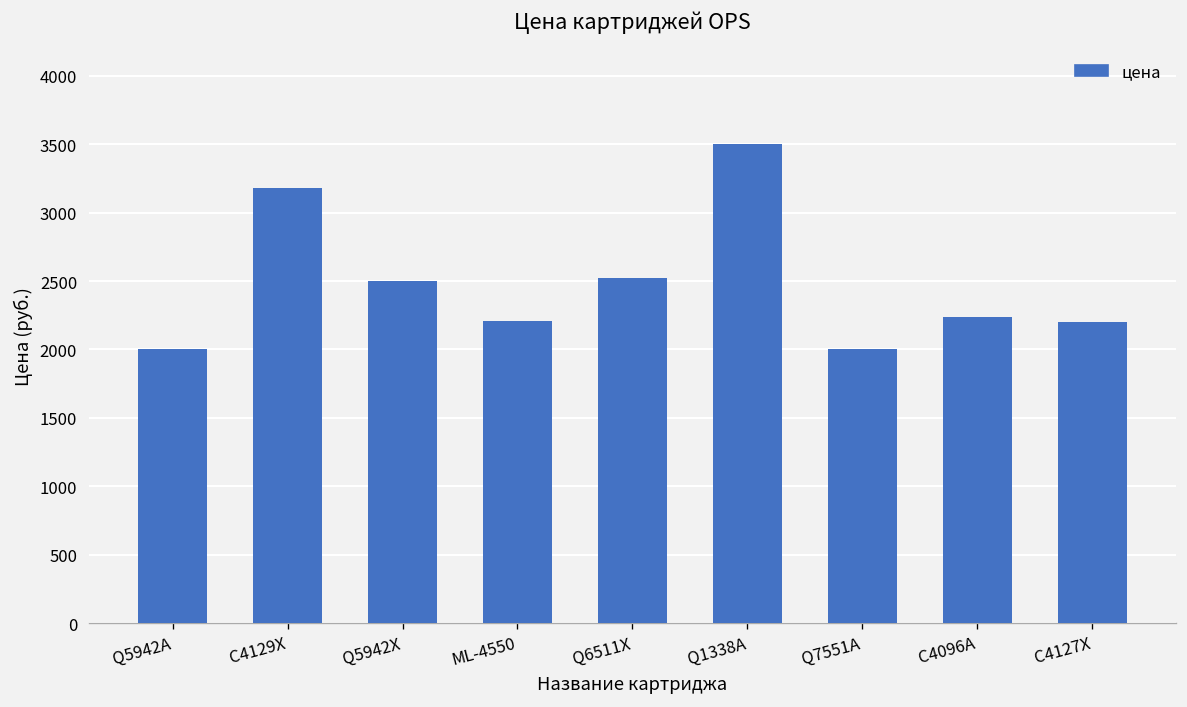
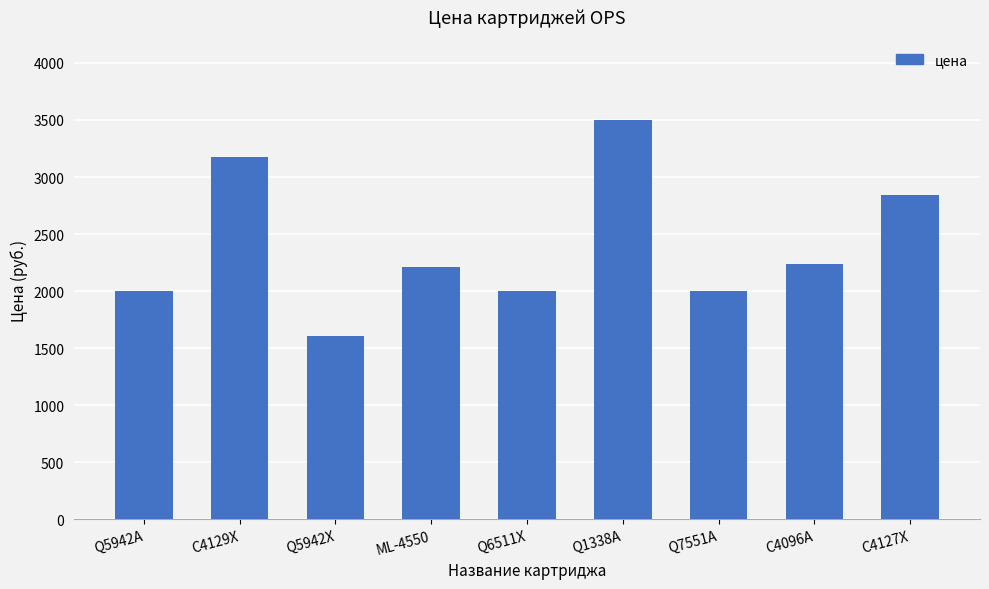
Q5942X: 2500 -> 1610
Q6511X: 2530 -> 2000
C4127X: 2200 -> 2850
